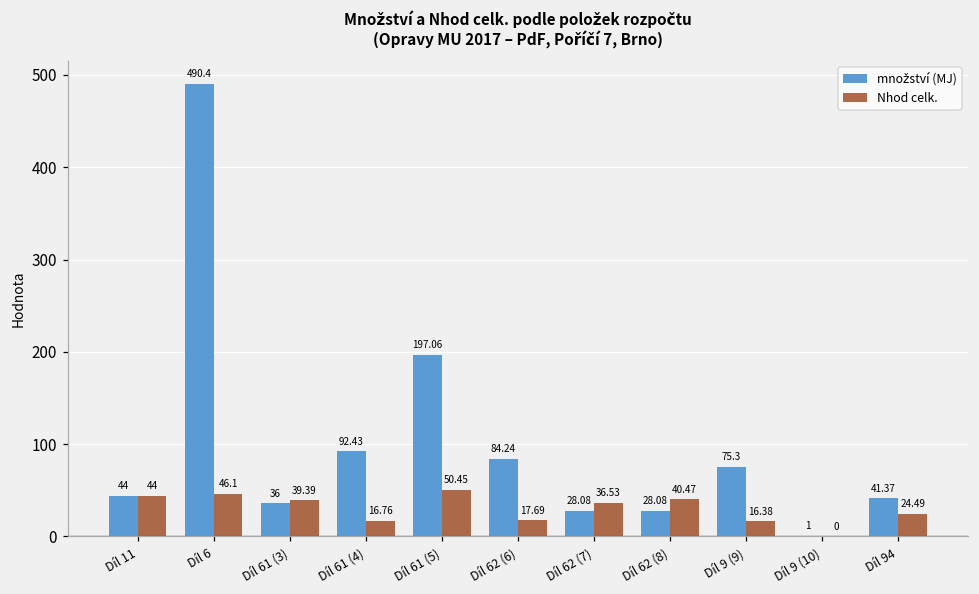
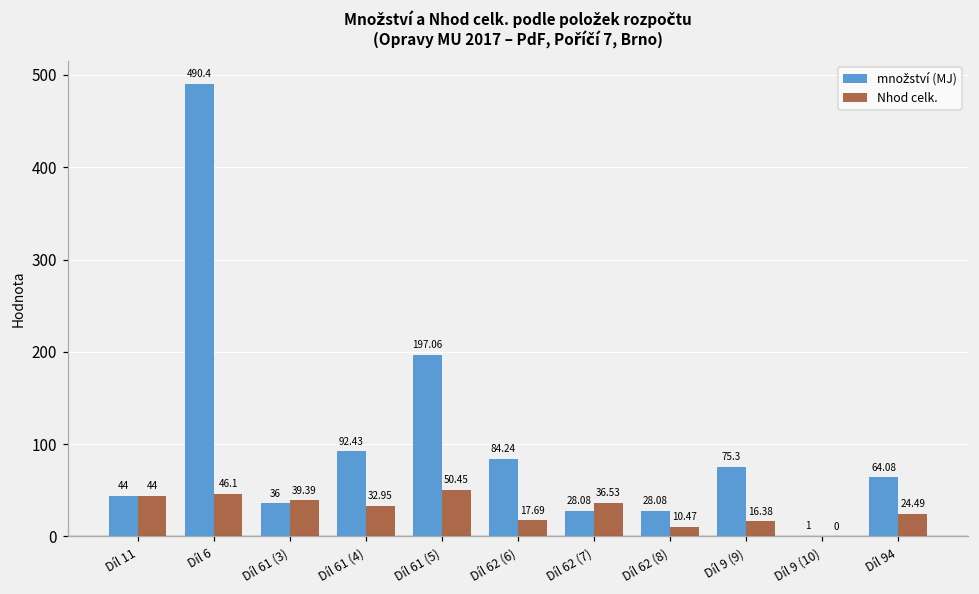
Nhod celk., Díl 61 (4): 16.76 -> 32.95
Nhod celk., Díl 62 (8): 40.47 -> 10.47
množství (MJ), Díl 94: 41.37 -> 64.08
